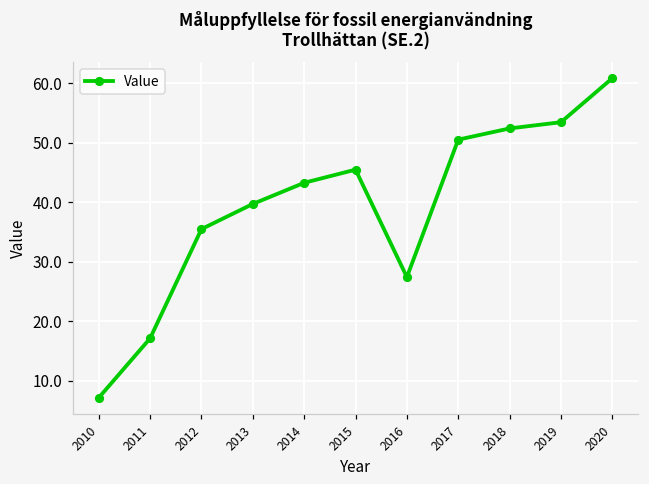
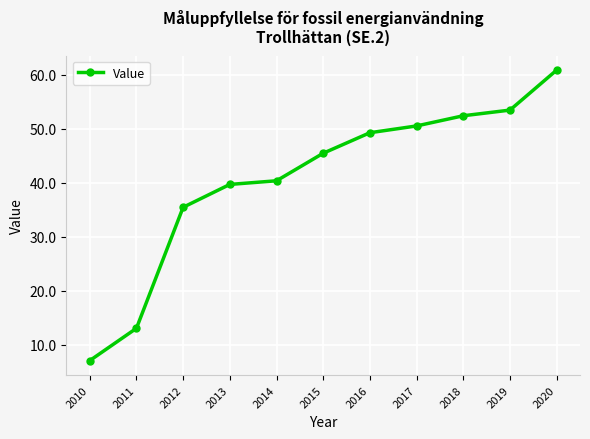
2011: 17 -> 13
2014: 43 -> 40
2016: 27 -> 49
